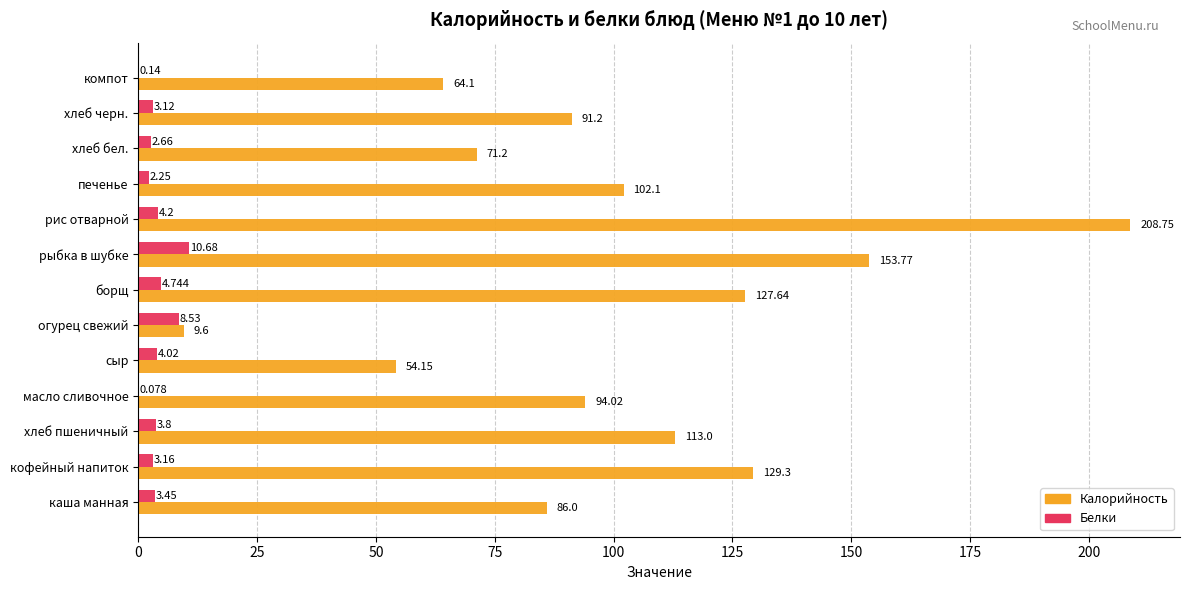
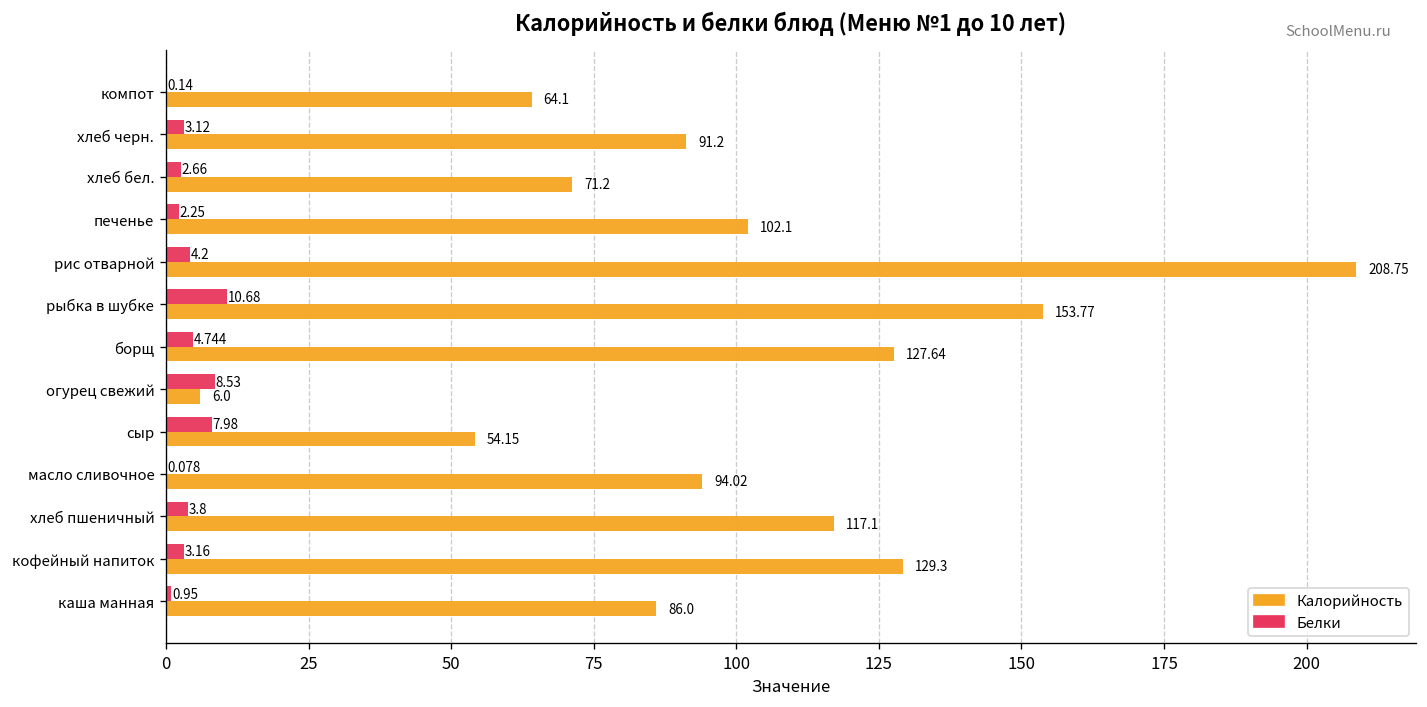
Калорийность, огурец свежий: 9.6 -> 6.0
Белки, сыр: 4.02 -> 7.98
Калорийность, хлеб пшеничный: 113.0 -> 117.1
Белки, каша манная: 3.45 -> 0.95
